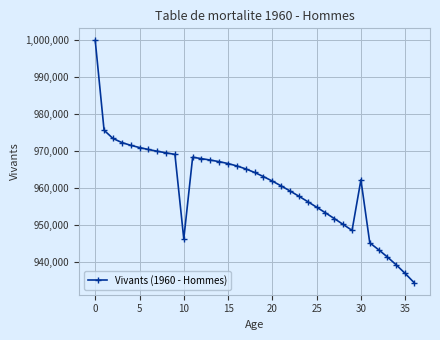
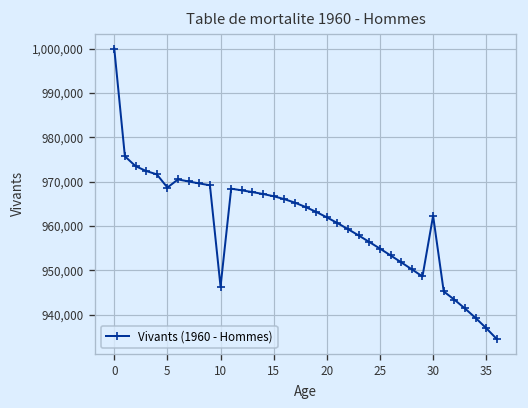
5: 971,000 -> 969,000
